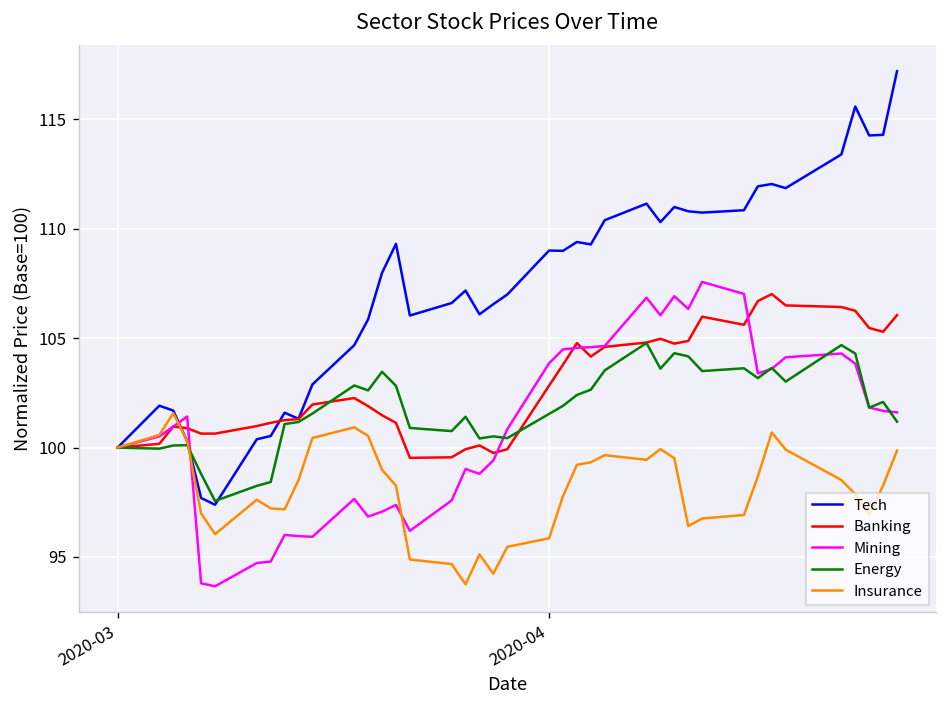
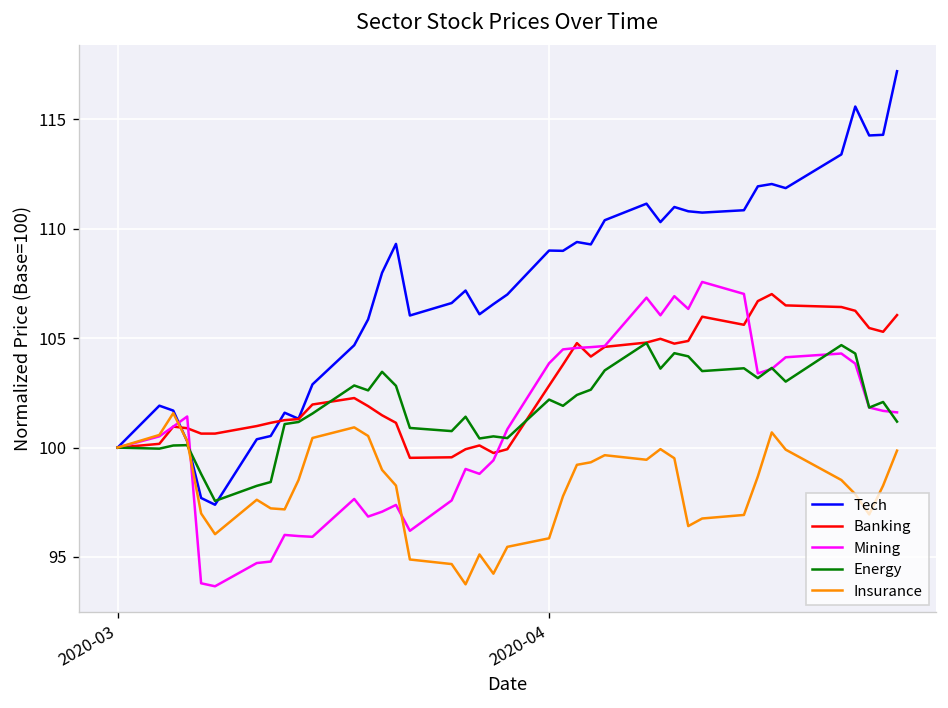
Energy, 2020-04: 101.5 -> 102.2
